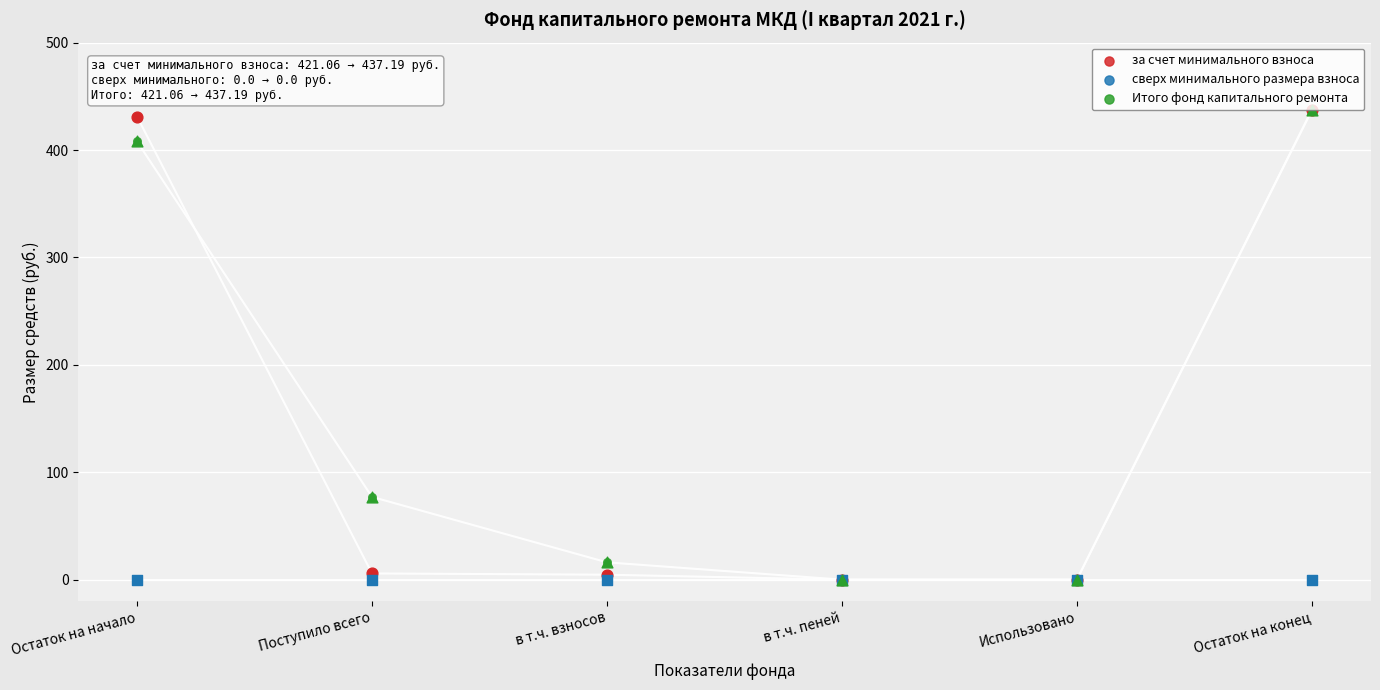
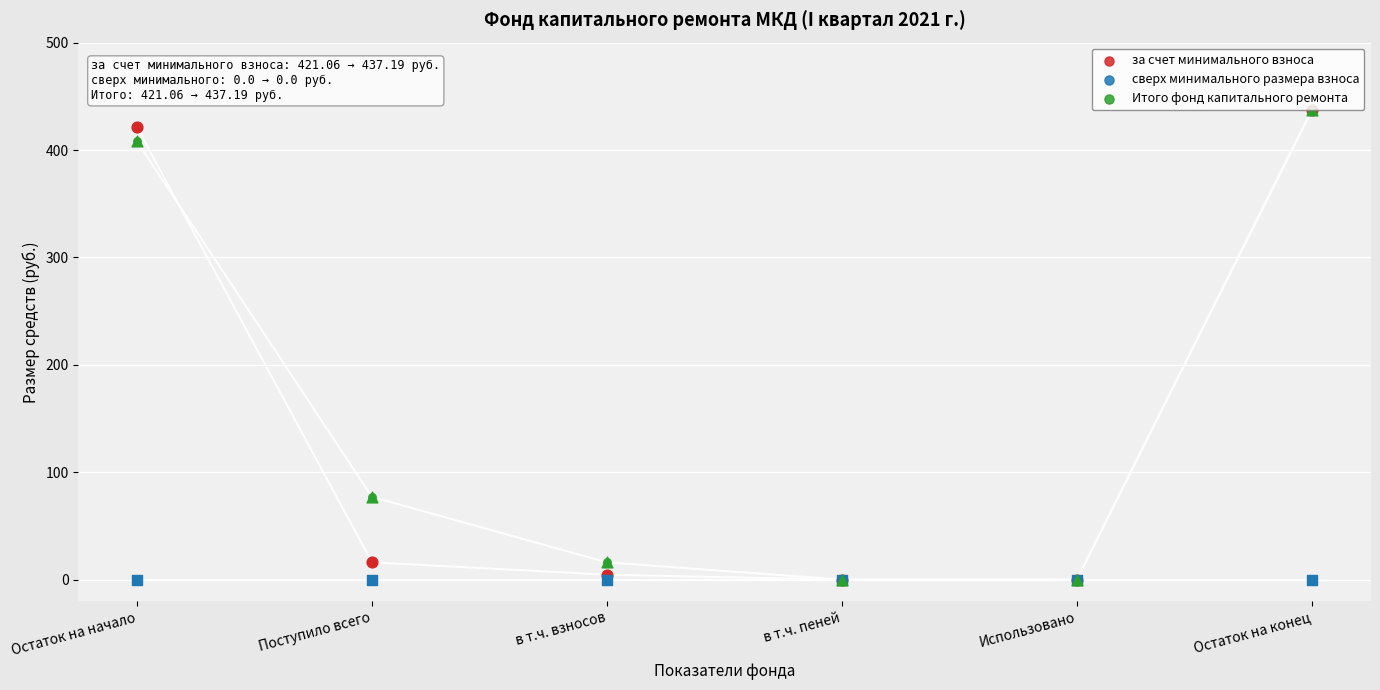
за счет минимального взноса, Остаток на начало: 431 -> 421
за счет минимального взноса, Поступило всего: 6 -> 16
